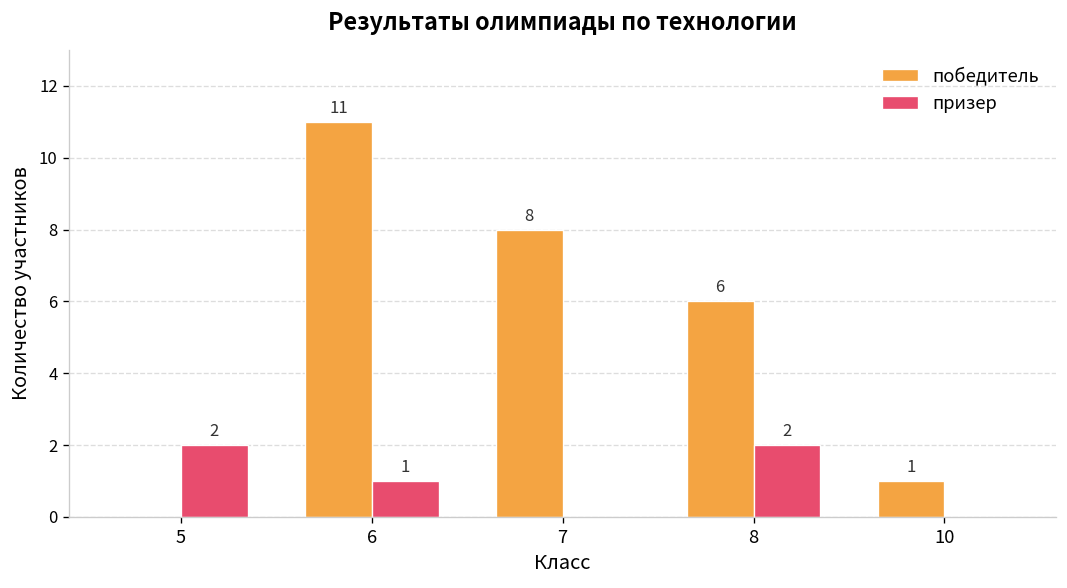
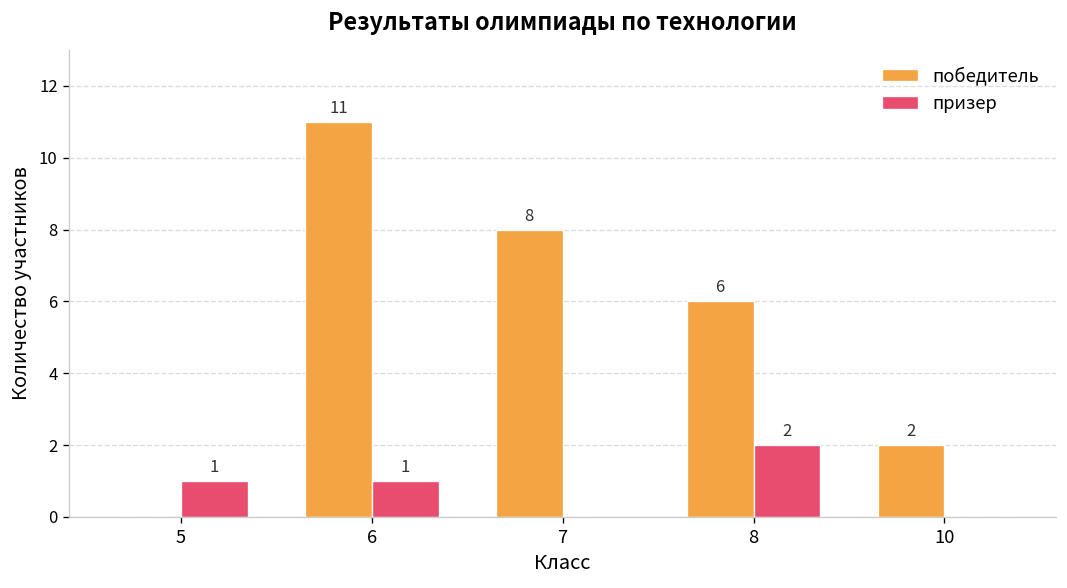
призер, 5: 2 -> 1
победитель, 10: 1 -> 2
